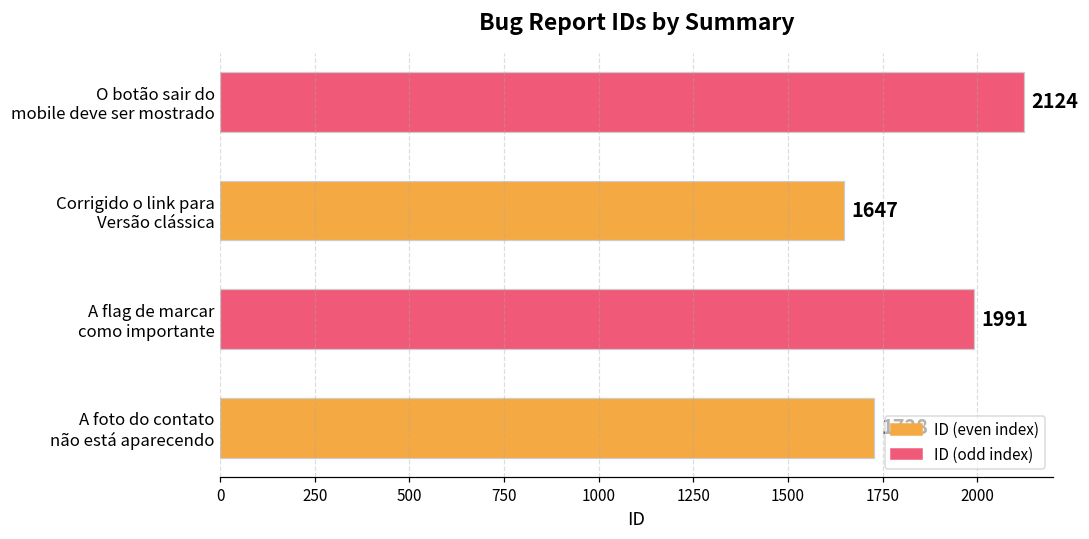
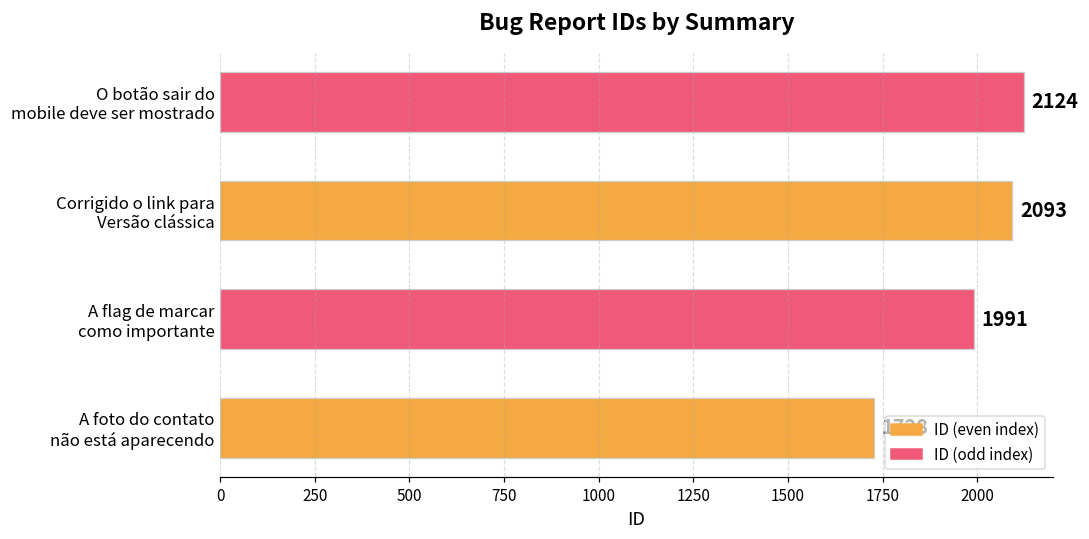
Corrigido o link para Versão clássica: 1647 -> 2093
